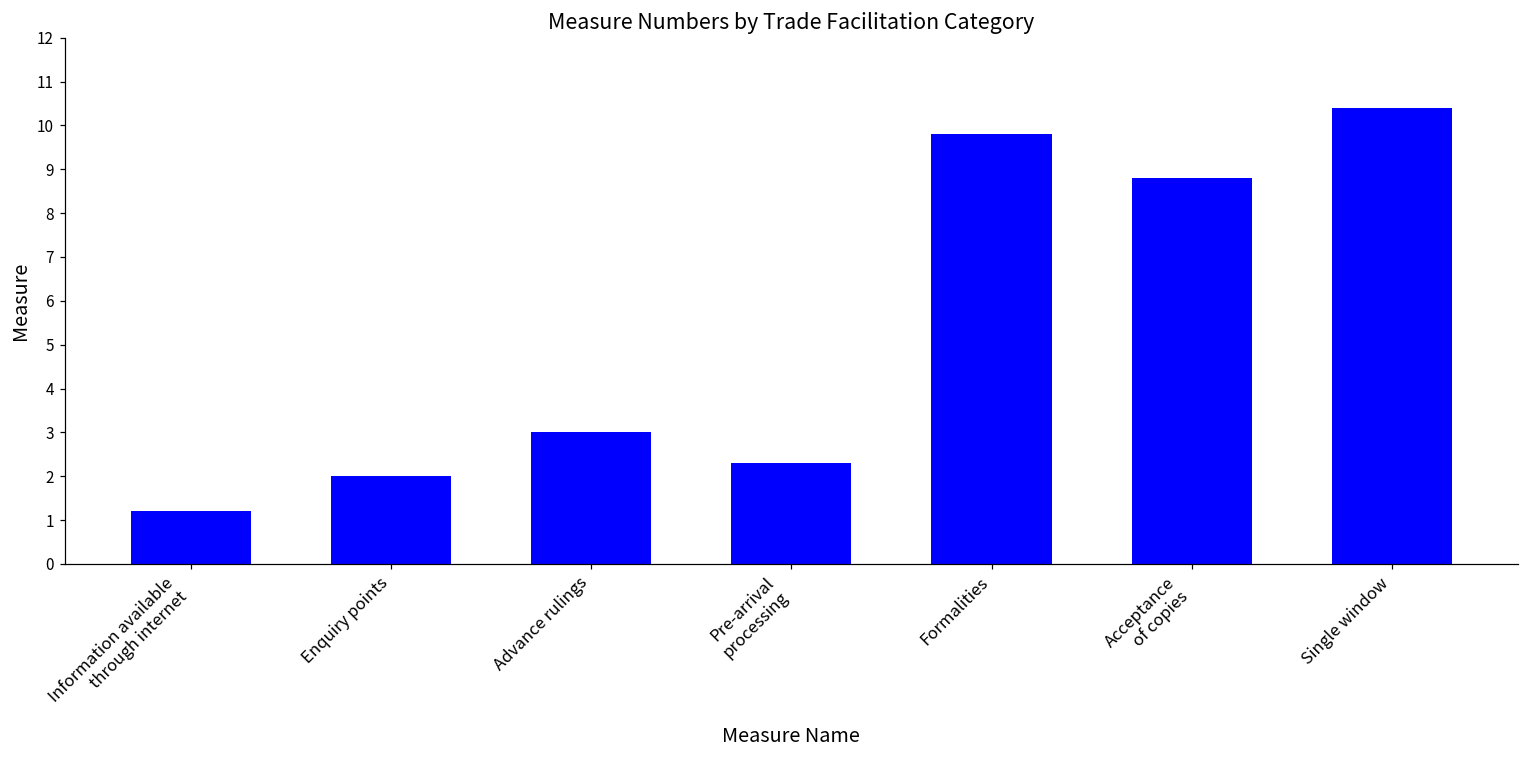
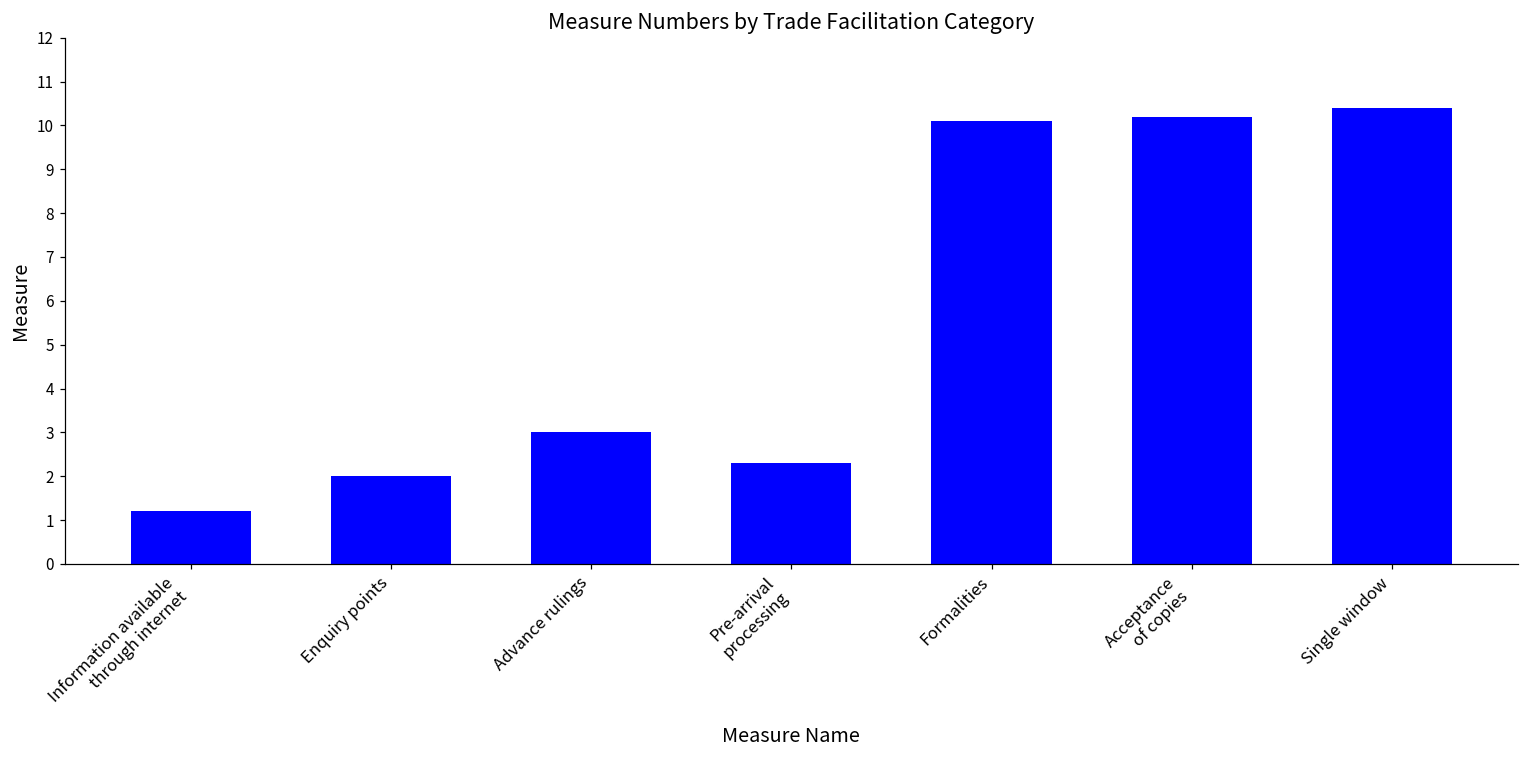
Formalities: 9.8 -> 10.1
Acceptance of copies: 8.8 -> 10.2
